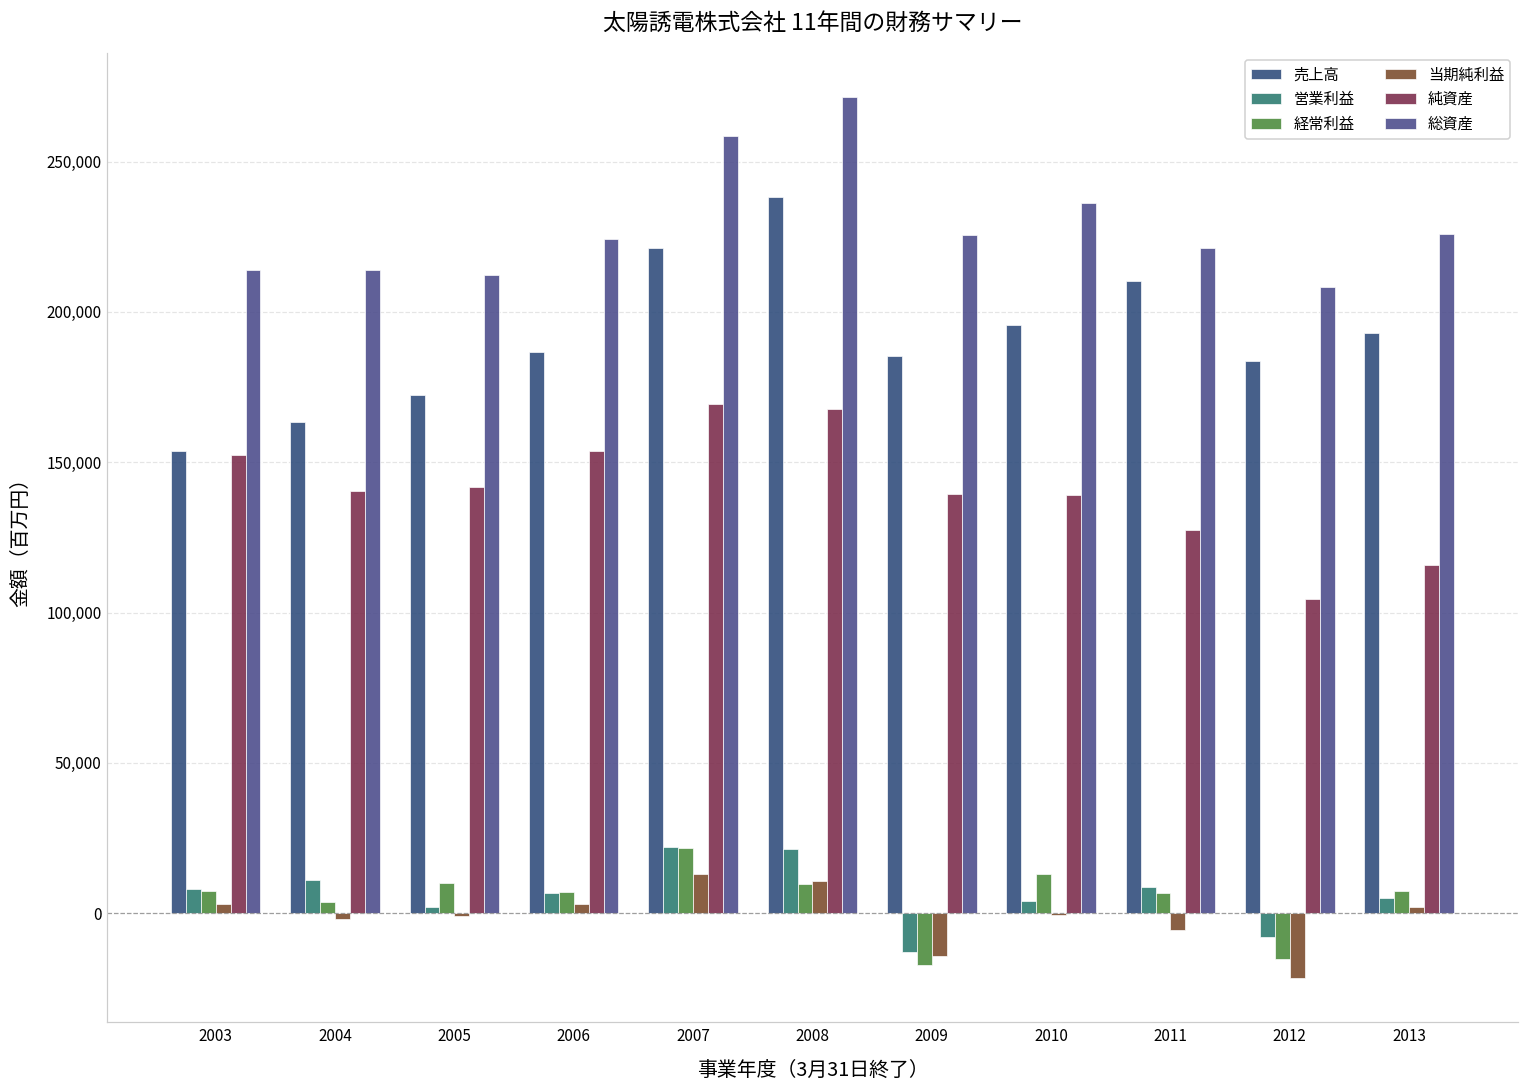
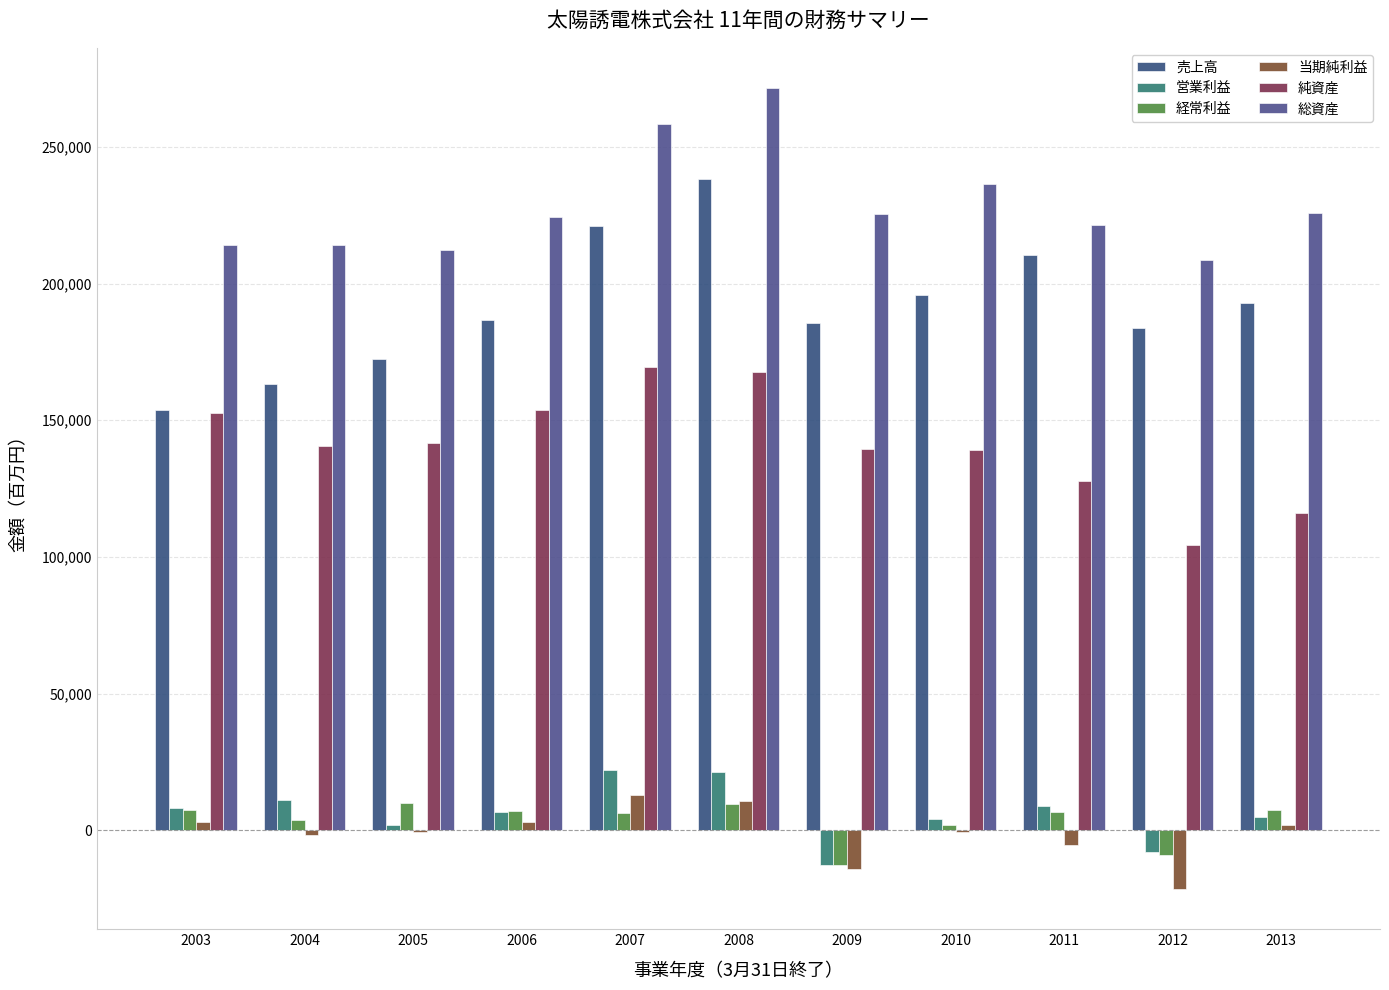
経常利益, 2007: 22,000 -> 6,000
経常利益, 2009: -17,000 -> -13,000
経常利益, 2010: 13,000 -> 2,000
経常利益, 2012: -15,000 -> -9,000
